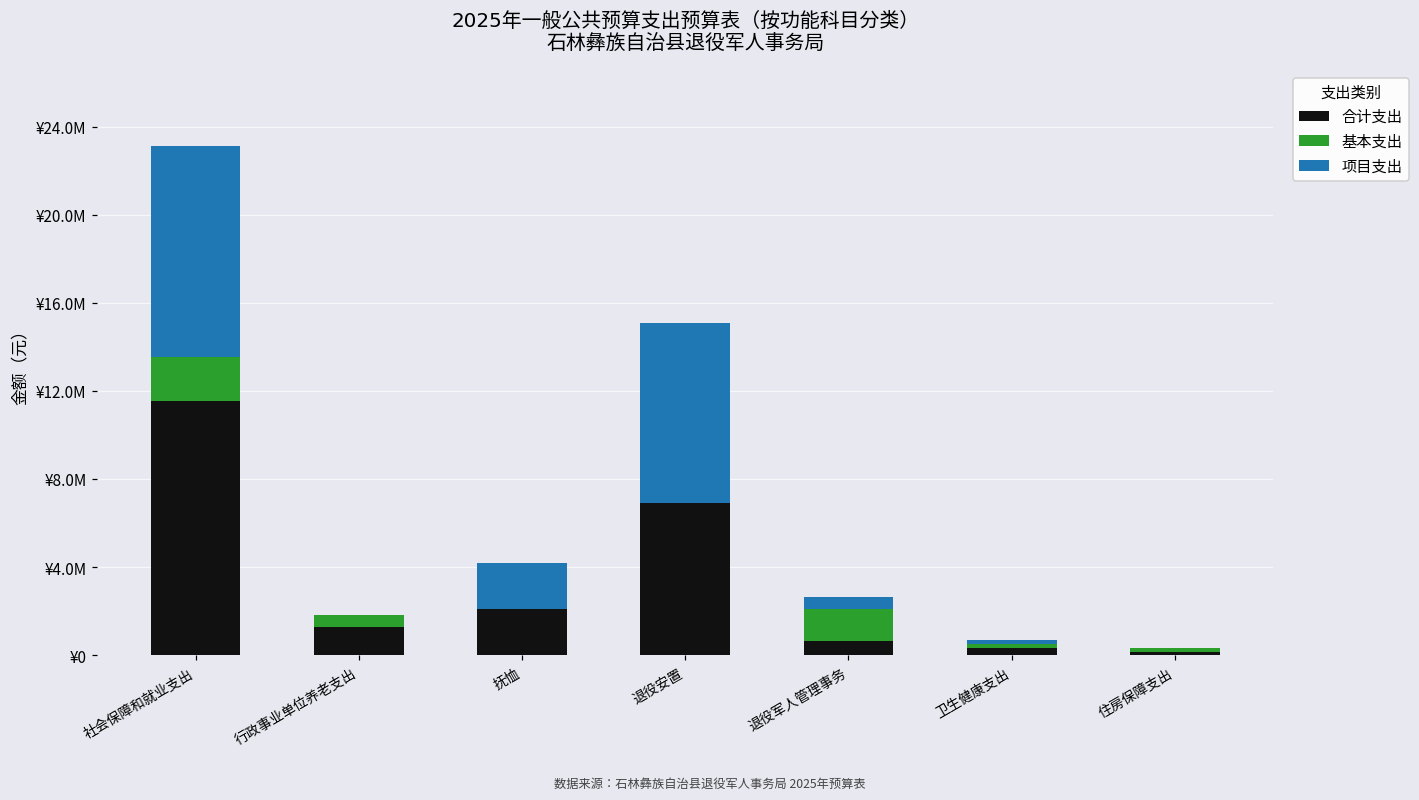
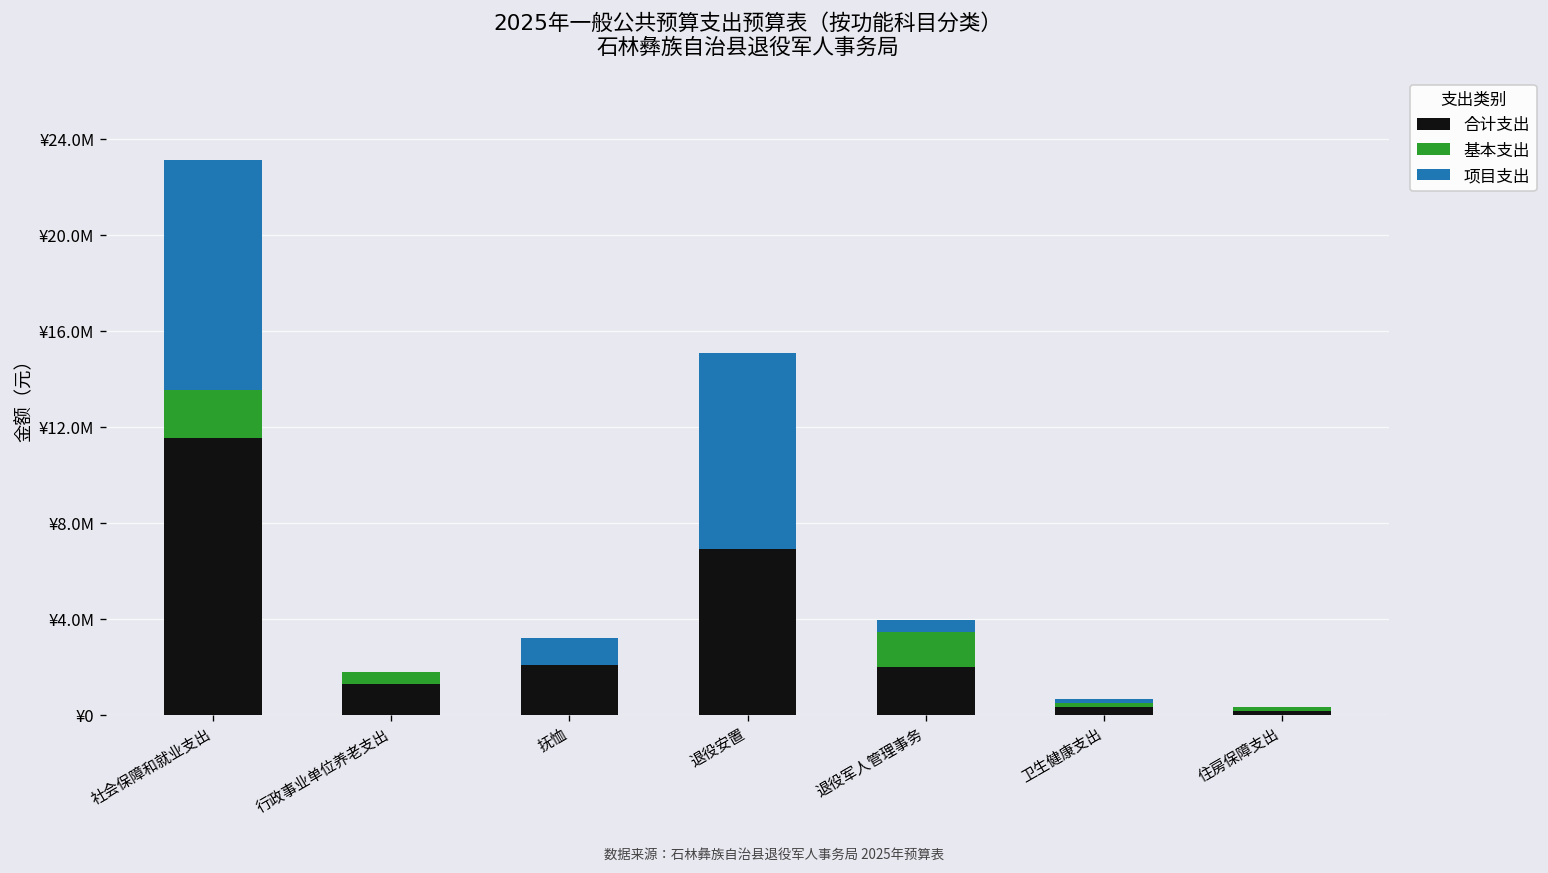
项目支出, 抚恤: ¥2100000 -> ¥1100000
合计支出, 退役军人管理事务: ¥600000 -> ¥2000000
